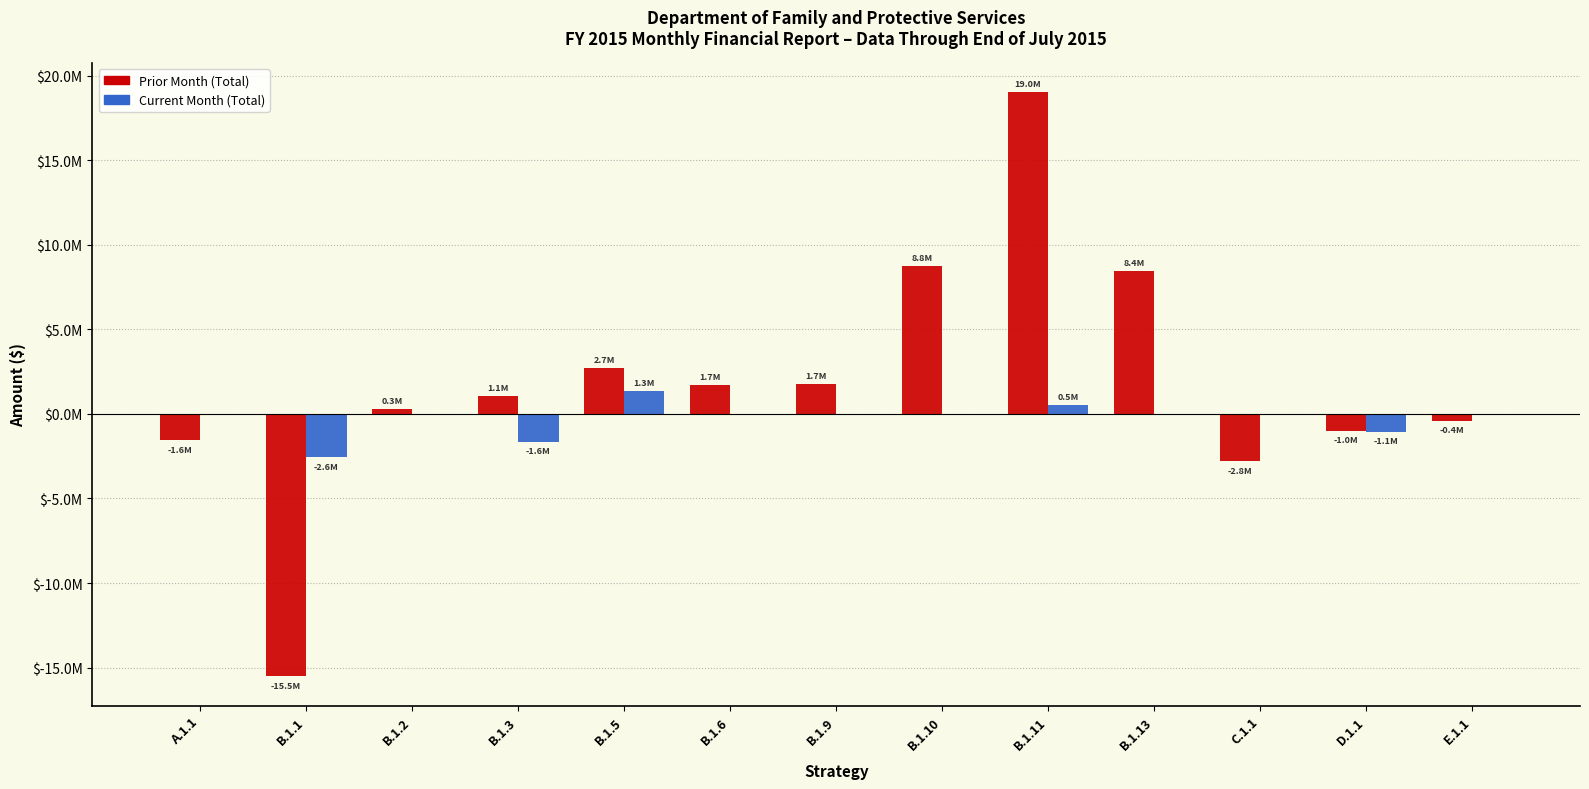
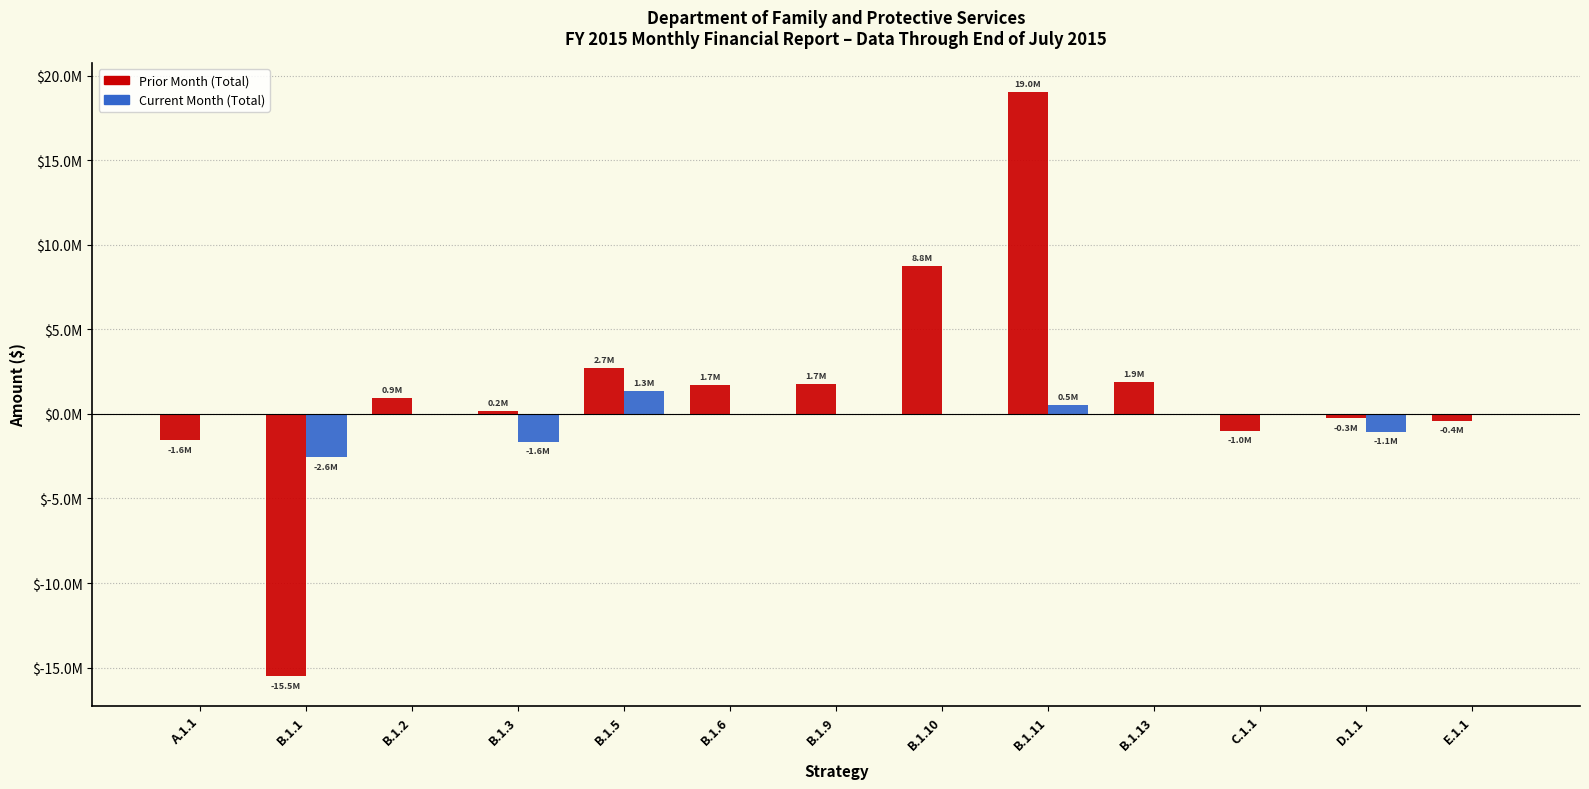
Prior Month (Total), B.1.2: 0.3M -> 0.9M
Prior Month (Total), B.1.3: 1.1M -> 0.2M
Prior Month (Total), B.1.13: 8.4M -> 1.9M
Prior Month (Total), C.1.1: -2.8M -> -1.0M
Prior Month (Total), D.1.1: -1.0M -> -0.3M
